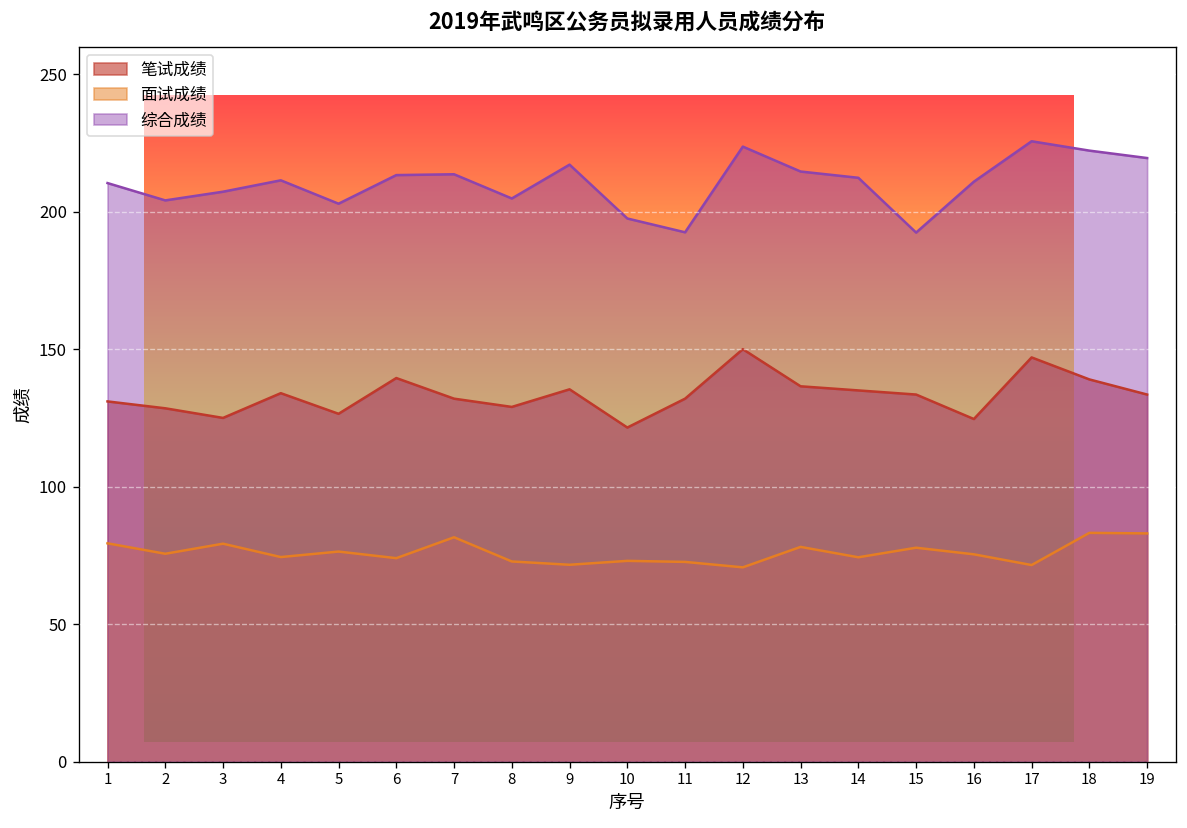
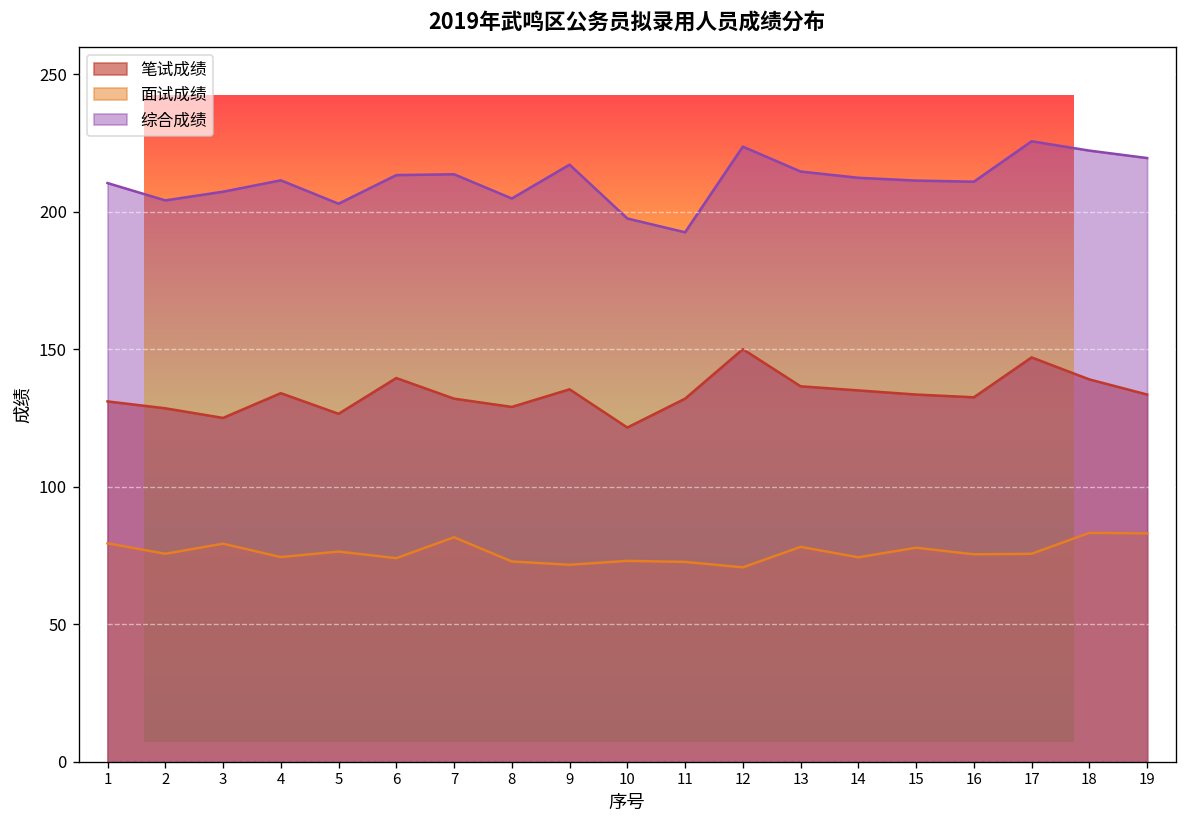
综合成绩, 15: 192 -> 211
笔试成绩, 16: 125 -> 133
面试成绩, 17: 72 -> 76
